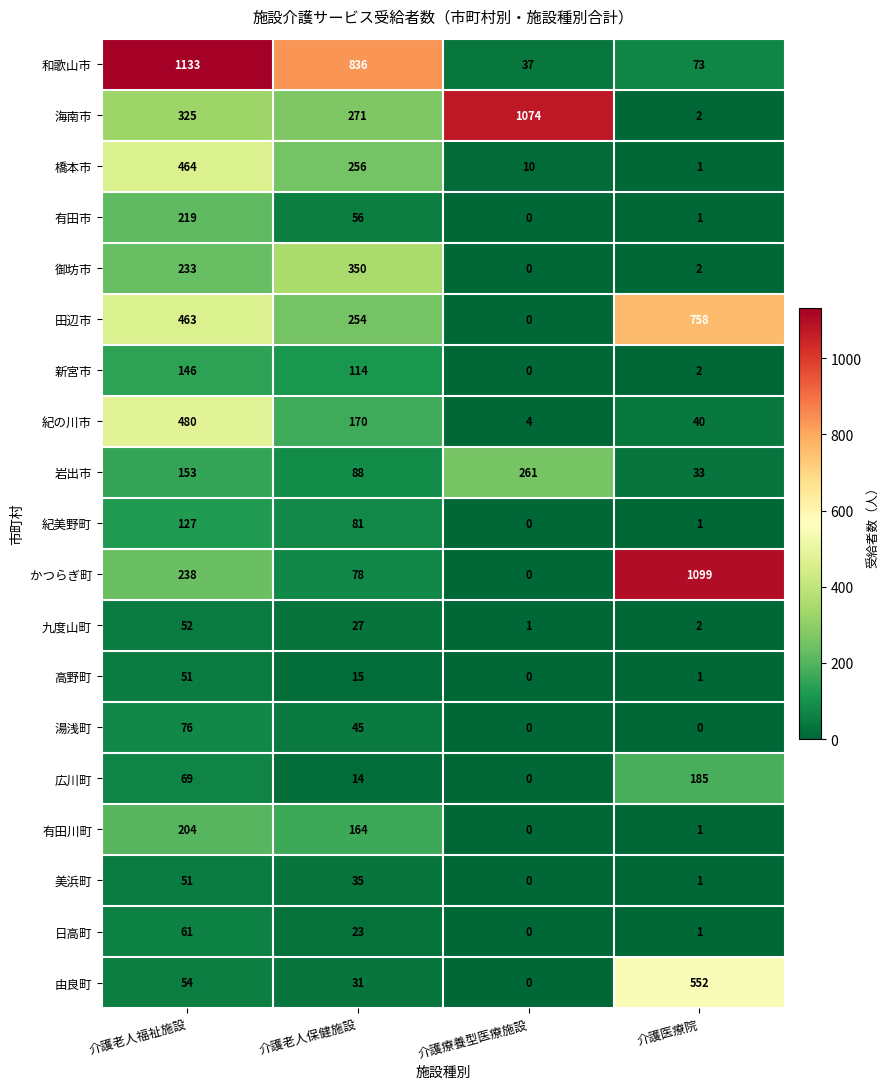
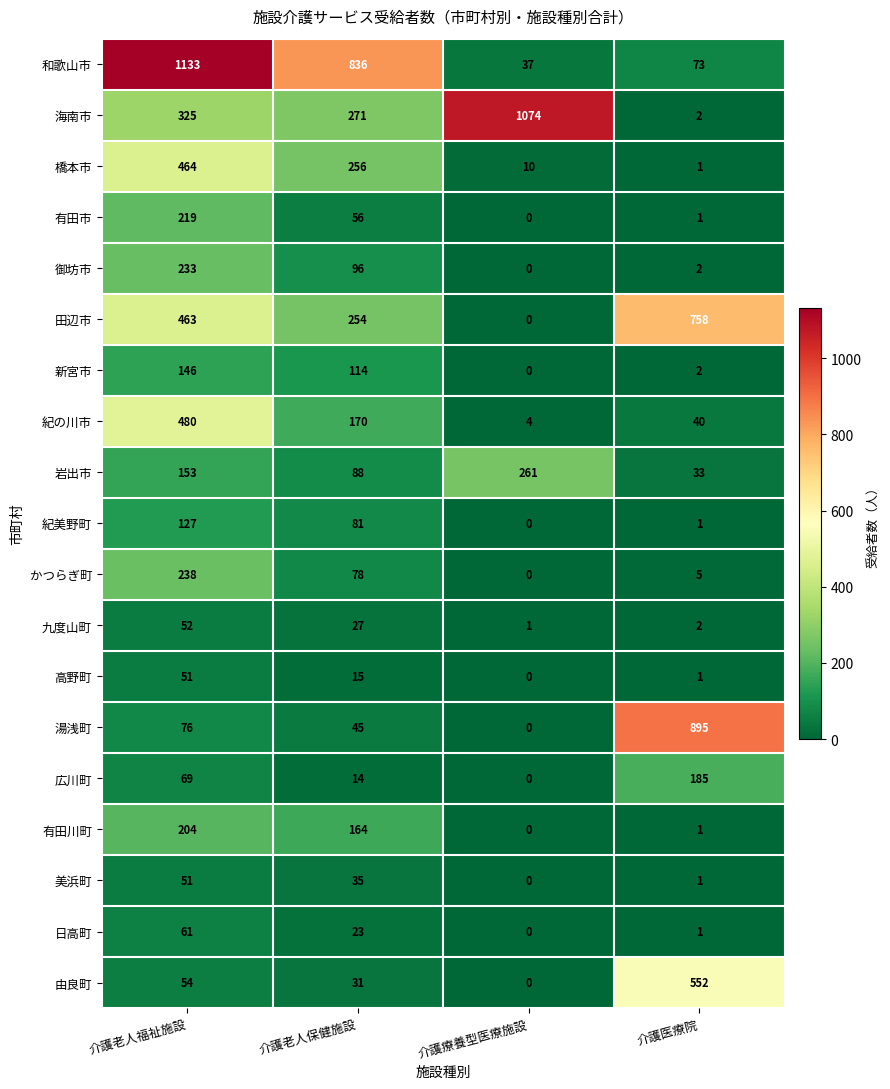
御坊市, 介護老人保健施設: 350 -> 96
かつらぎ町, 介護医療院: 1099 -> 5
湯浅町, 介護医療院: 0 -> 895
